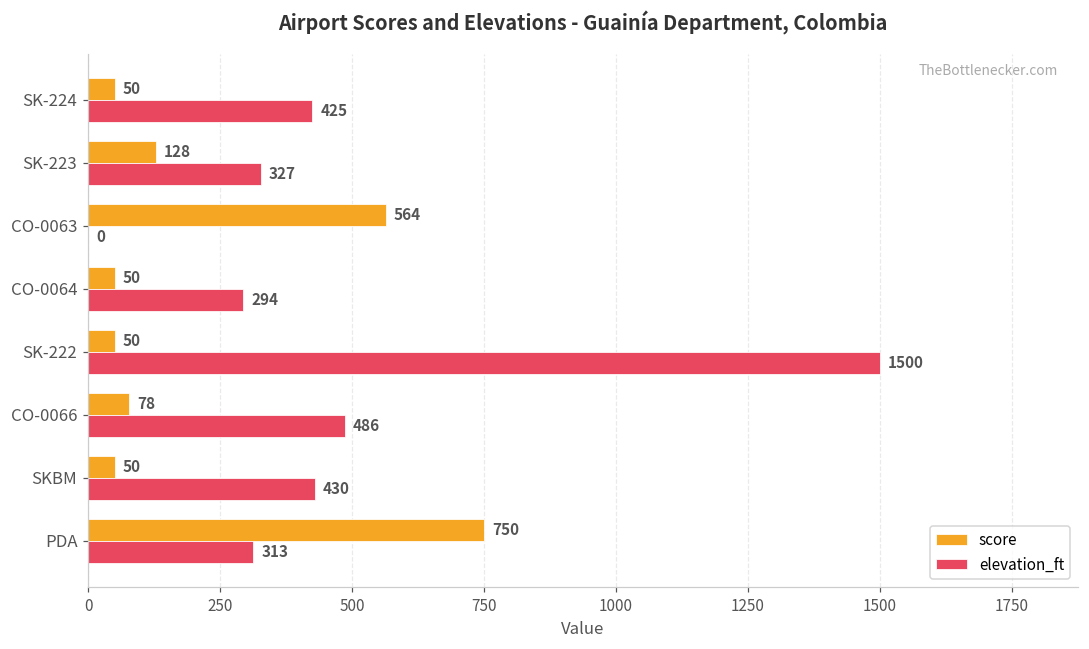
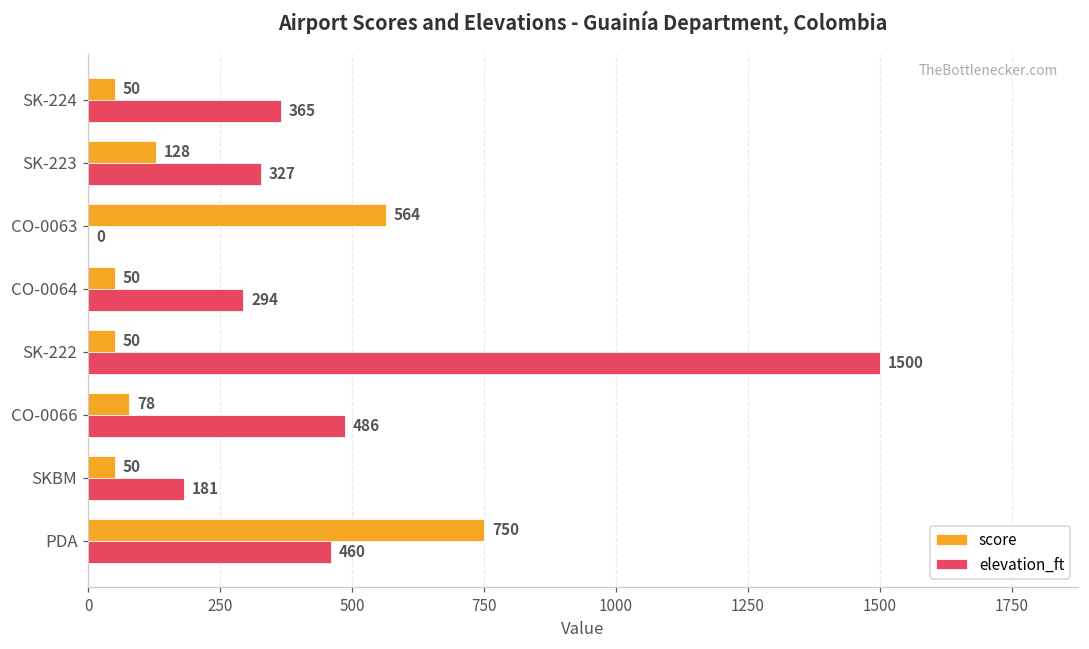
elevation_ft, SK-224: 425 -> 365
elevation_ft, SKBM: 430 -> 181
elevation_ft, PDA: 313 -> 460
